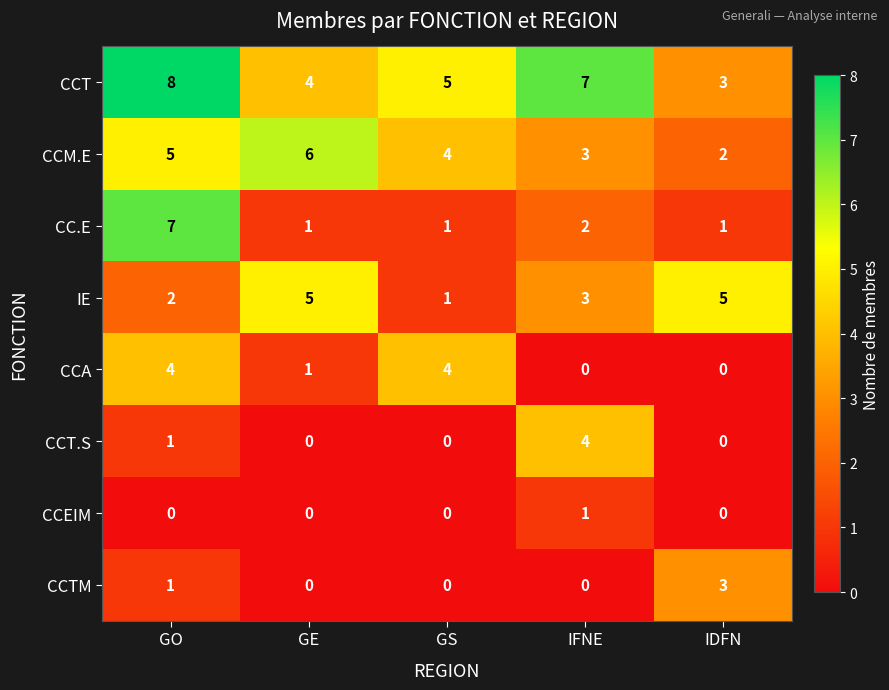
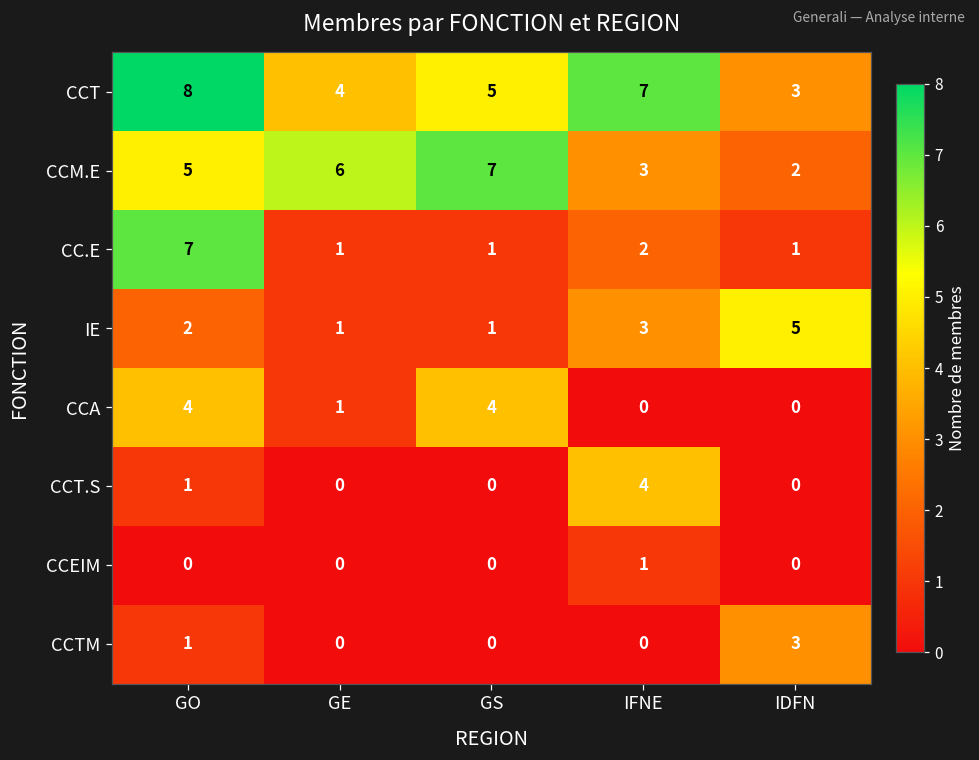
CCM.E, GS: 4 -> 7
IE, GE: 5 -> 1
